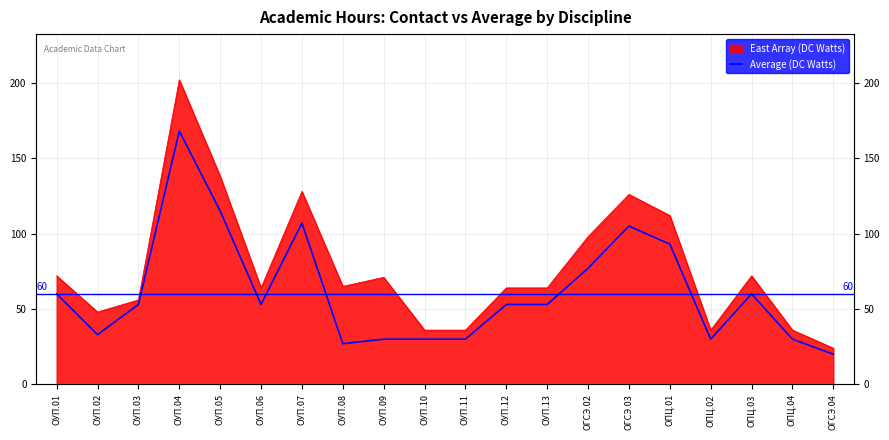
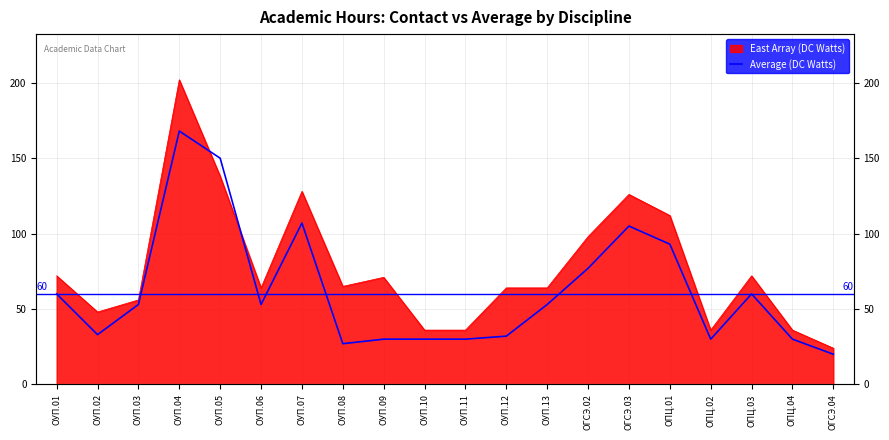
Average (DC Watts), ОУП.05: 115 -> 150
Average (DC Watts), ОУП.12: 53 -> 32
